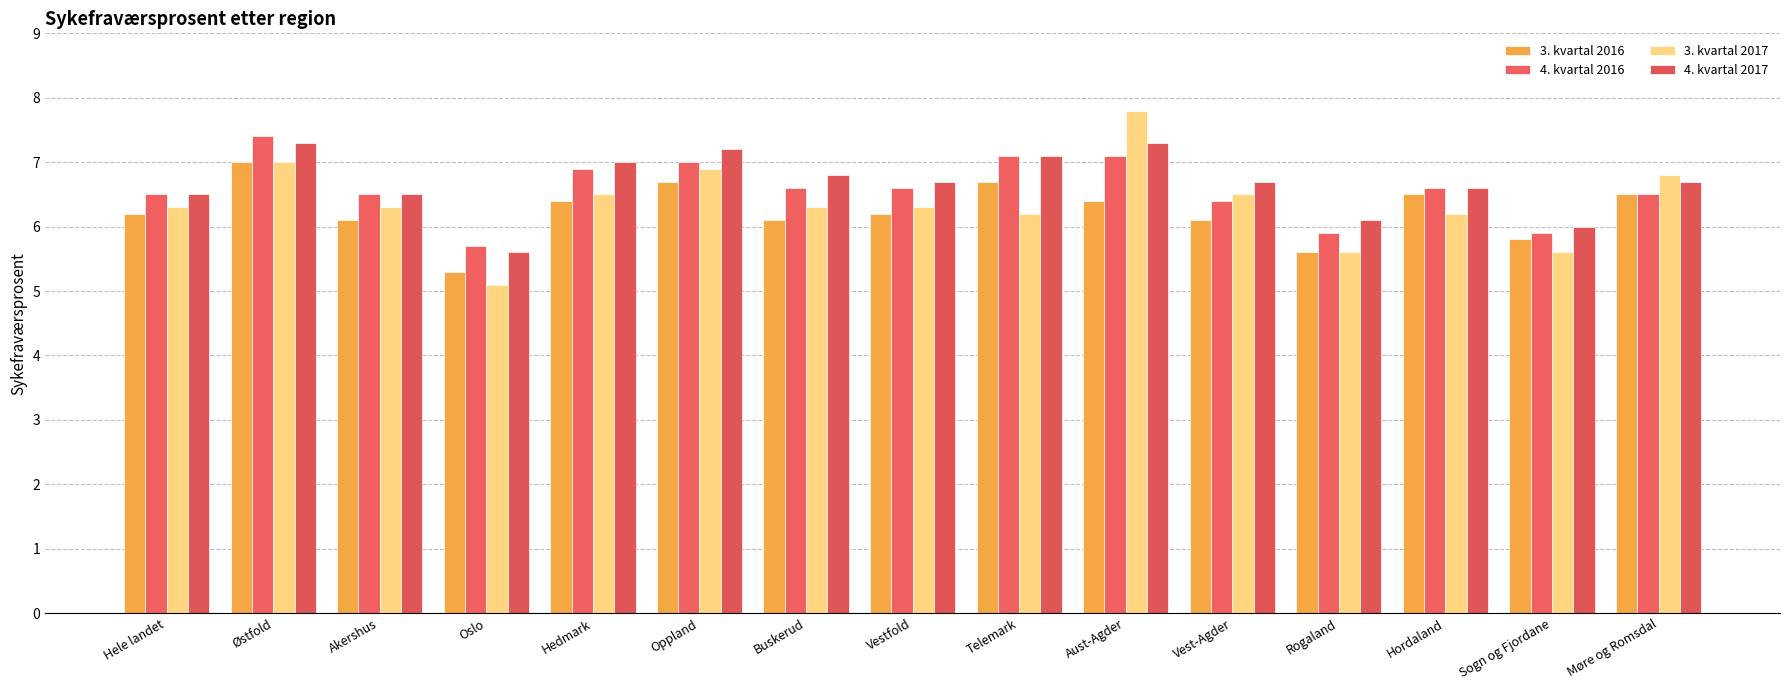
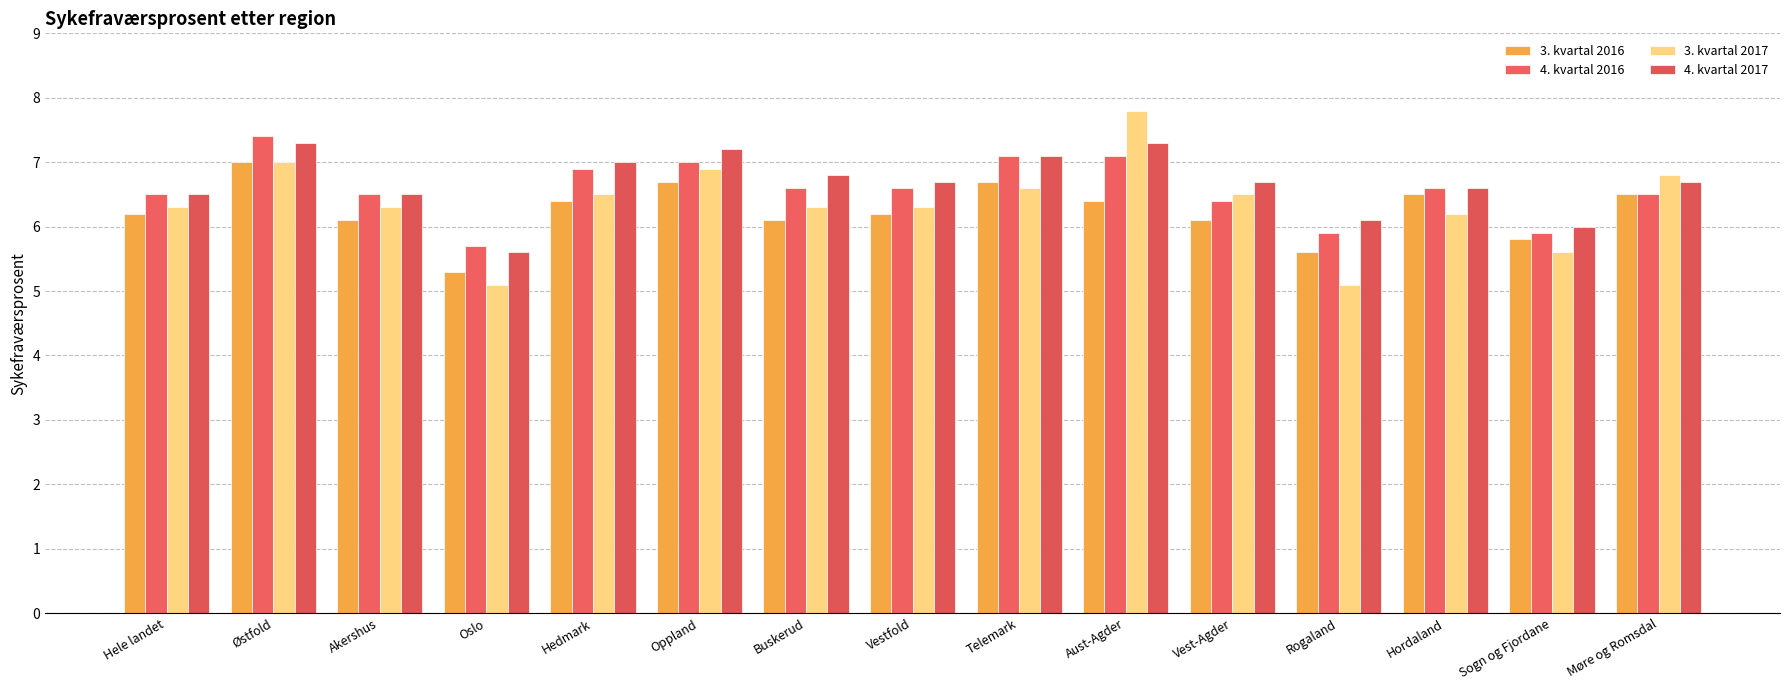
3. kvartal 2017, Telemark: 6.2 -> 6.6
3. kvartal 2017, Rogaland: 5.6 -> 5.1
